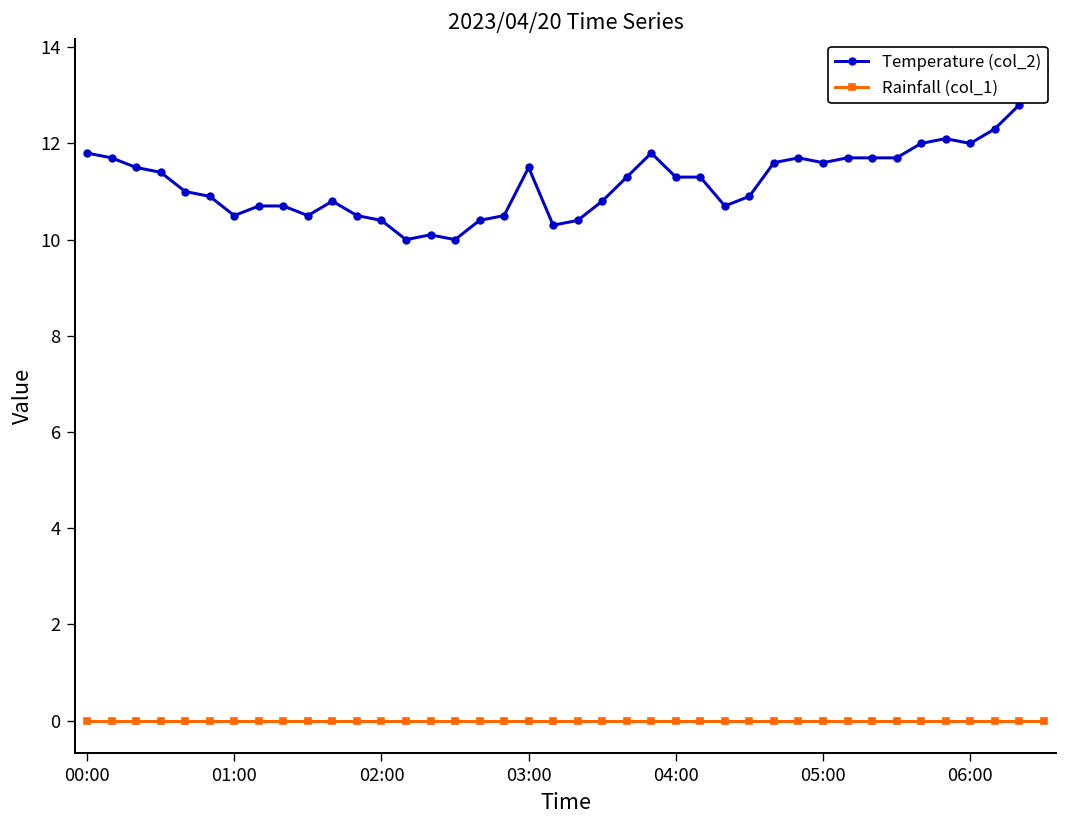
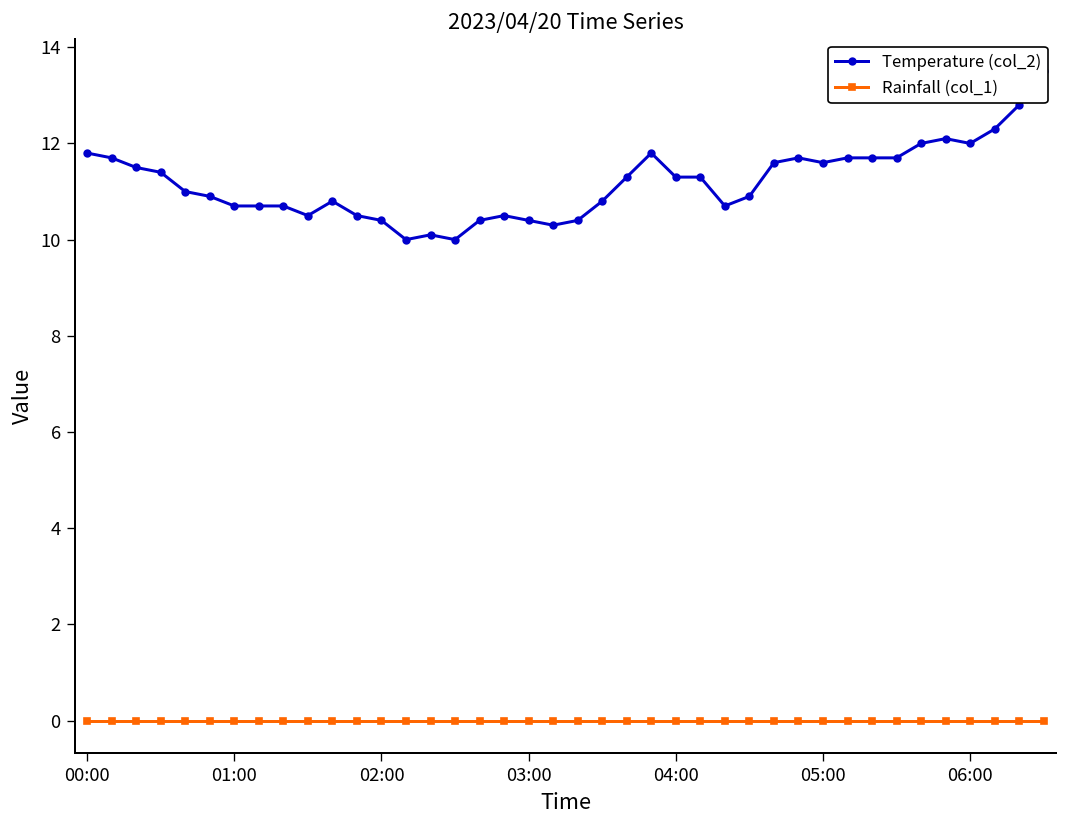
Temperature (col_2), 01:00: 10.5 -> 10.7
Temperature (col_2), 03:00: 11.5 -> 10.4
